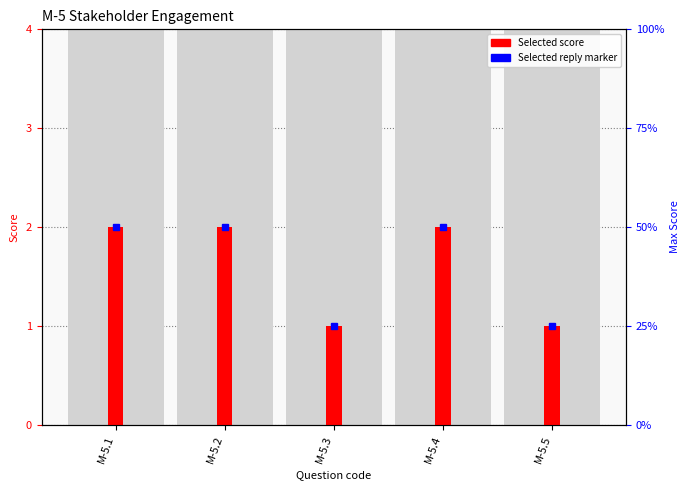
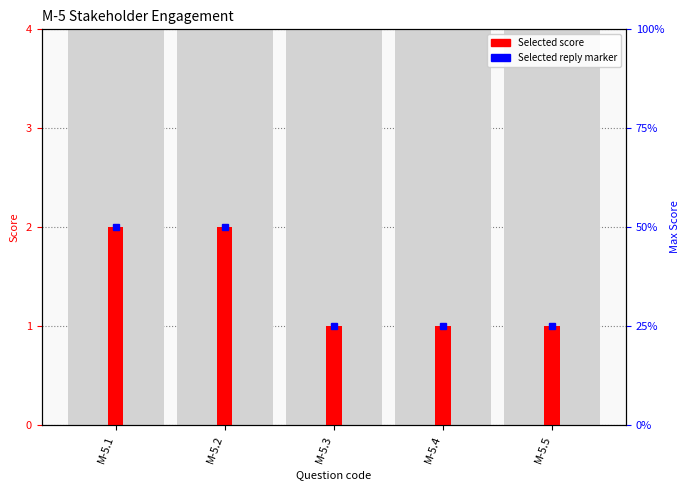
Selected score, M-5.4: 2 -> 1
